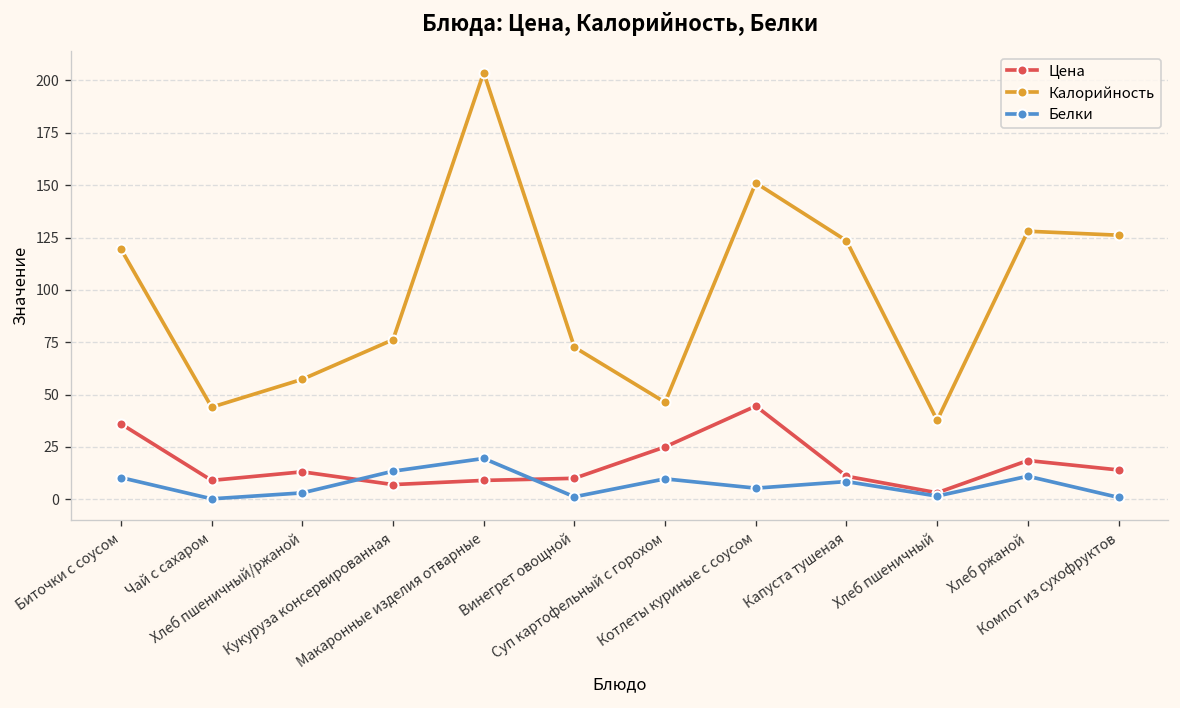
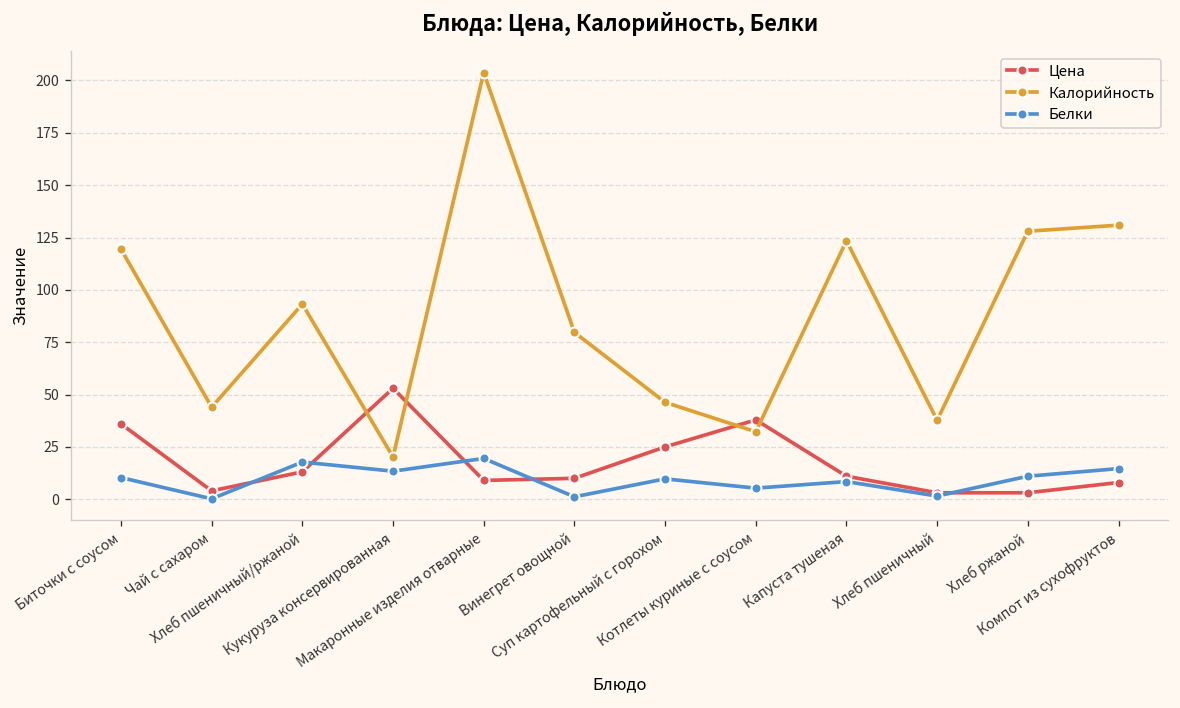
Цена, Чай с сахаром: 9 -> 4
Калорийность, Хлеб пшеничный/ржаной: 57 -> 93
Белки, Хлеб пшеничный/ржаной: 3 -> 18
Цена, Кукуруза консервированная: 7 -> 53
Калорийность, Кукуруза консервированная: 76 -> 20
Калорийность, Винегрет овощной: 73 -> 80
Цена, Котлеты куриные с соусом: 45 -> 38
Калорийность, Котлеты куриные с соусом: 151 -> 32
Цена, Хлеб ржаной: 19 -> 3
Цена, Компот из сухофруктов: 14 -> 8
Калорийность, Компот из сухофруктов: 126 -> 131
Белки, Компот из сухофруктов: 1 -> 15
